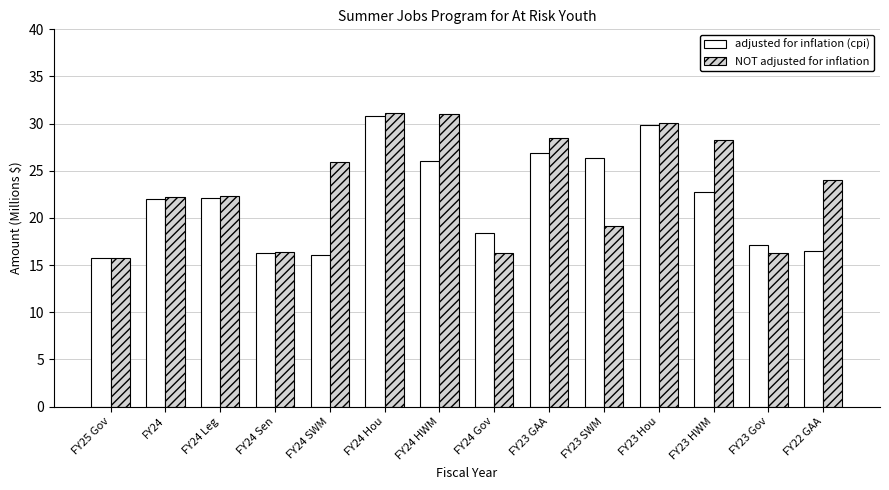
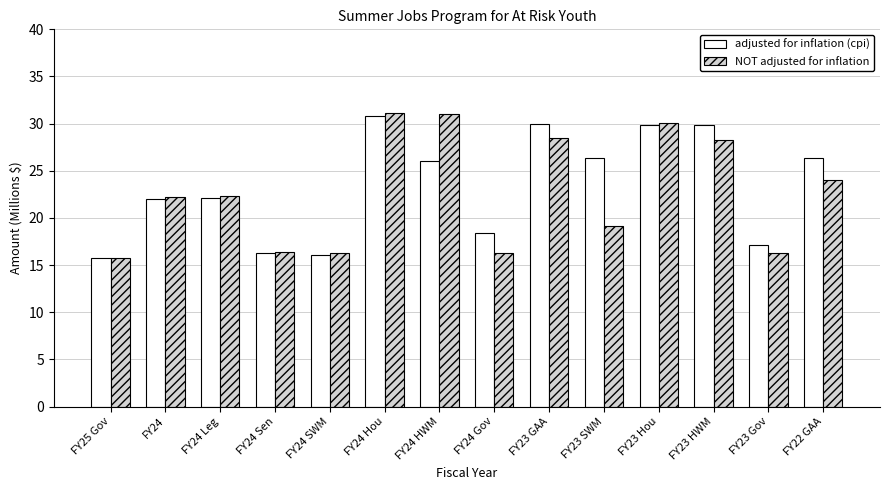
NOT adjusted for inflation, FY24 SWM: 26 -> 16
adjusted for inflation (cpi), FY23 GAA: 27 -> 30
adjusted for inflation (cpi), FY23 HWM: 23 -> 30
adjusted for inflation (cpi), FY22 GAA: 17 -> 26
